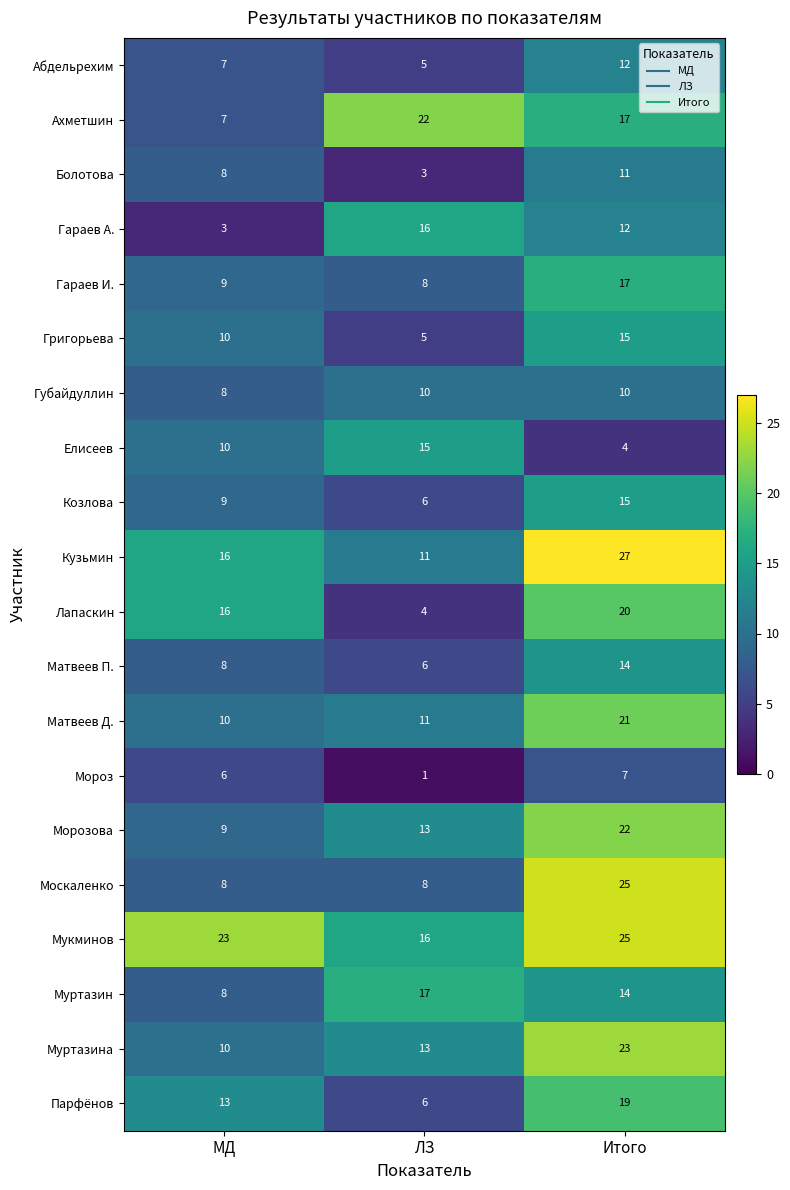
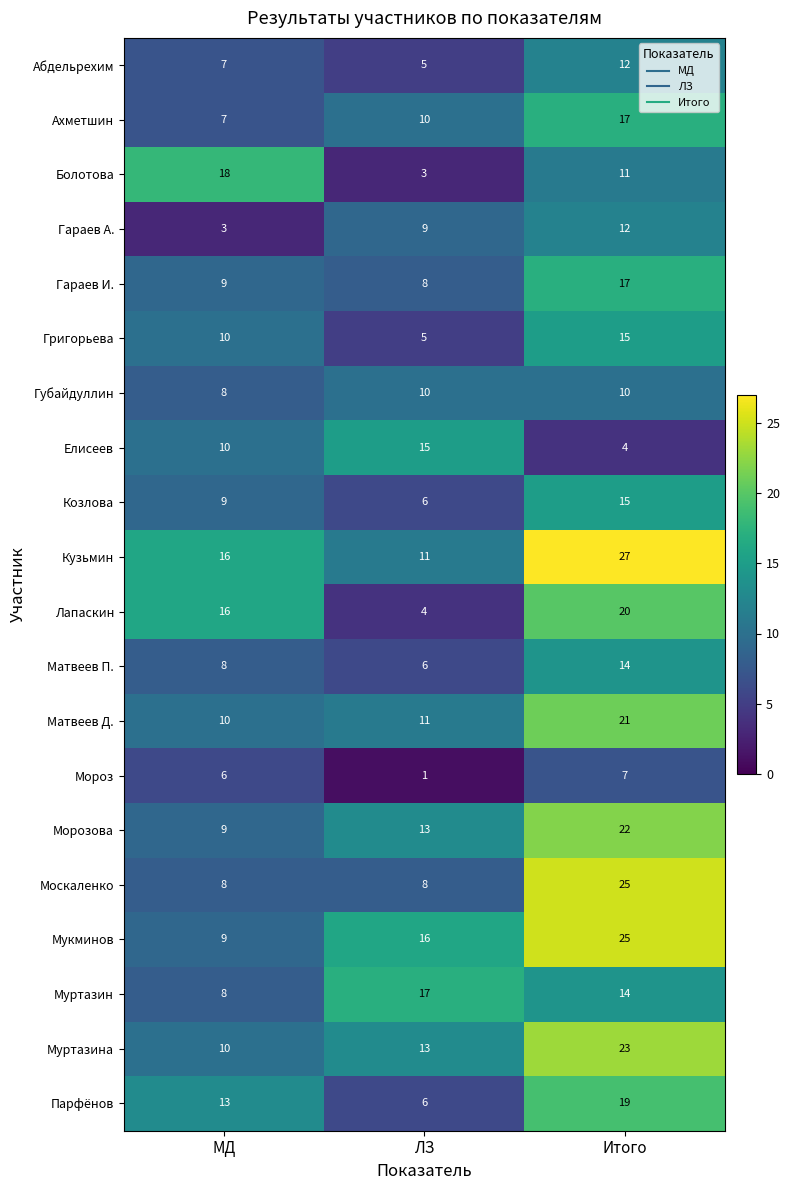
Ахметшин, ЛЗ: 22 -> 10
Болотова, МД: 8 -> 18
Гараев А., ЛЗ: 16 -> 9
Мукминов, МД: 23 -> 9
